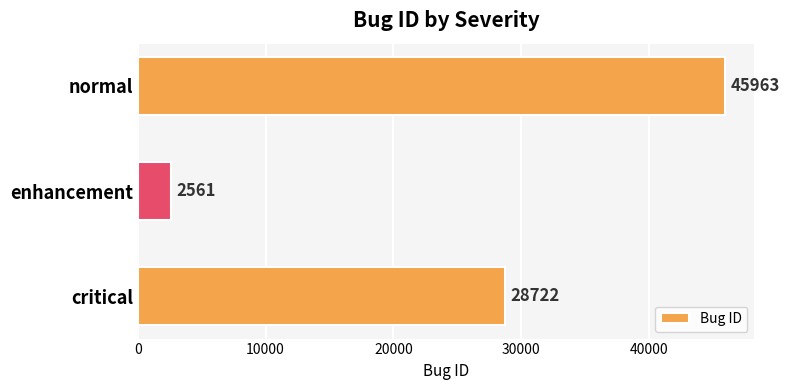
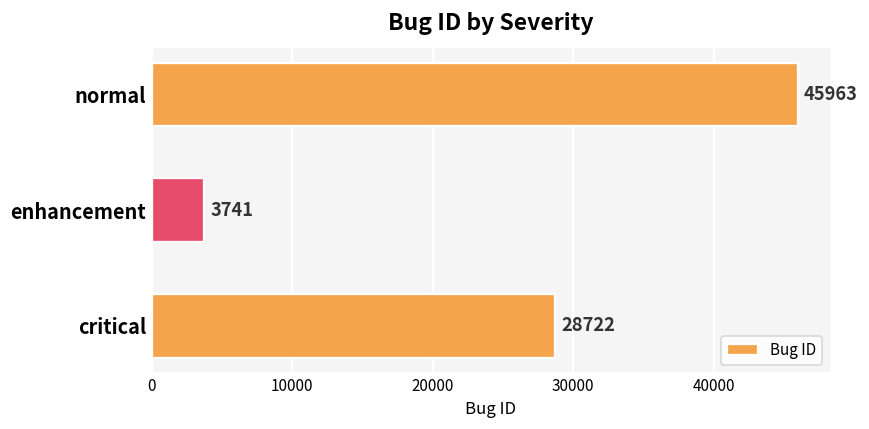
enhancement: 2561 -> 3741
